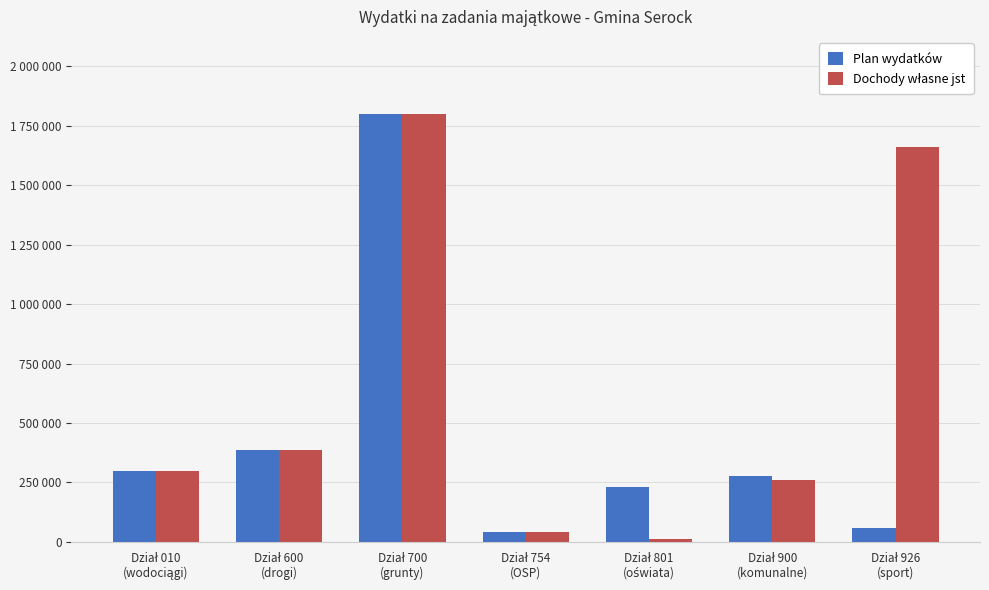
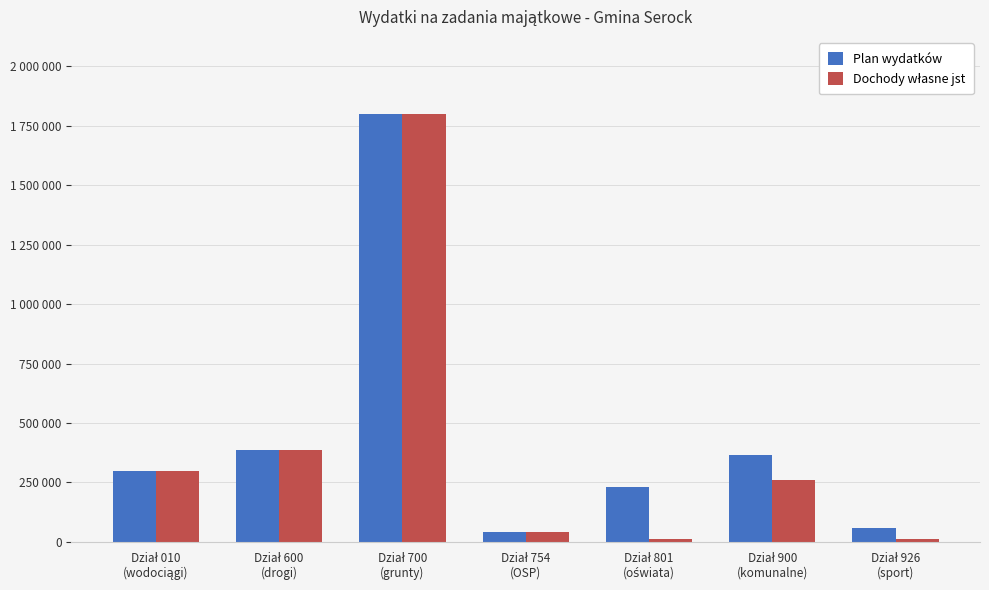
Plan wydatków, Dział 900 (komunalne): 280000 -> 360000
Dochody własne jst, Dział 926 (sport): 1660000 -> 10000
